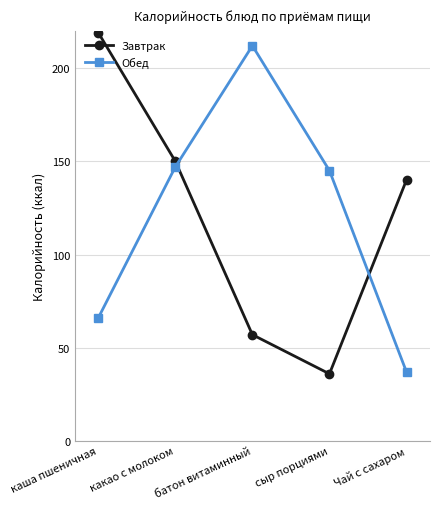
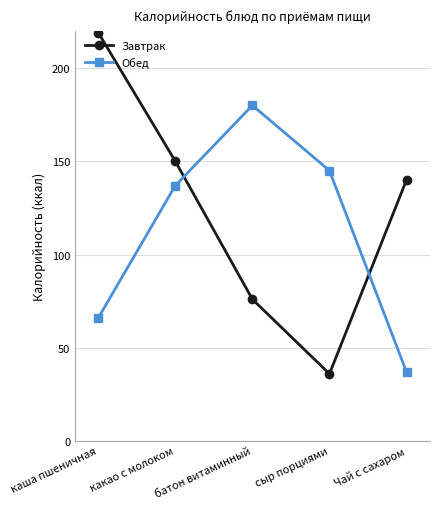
Обед, какао с молоком: 147 -> 137
Завтрак, батон витаминный: 57 -> 76
Обед, батон витаминный: 212 -> 180
